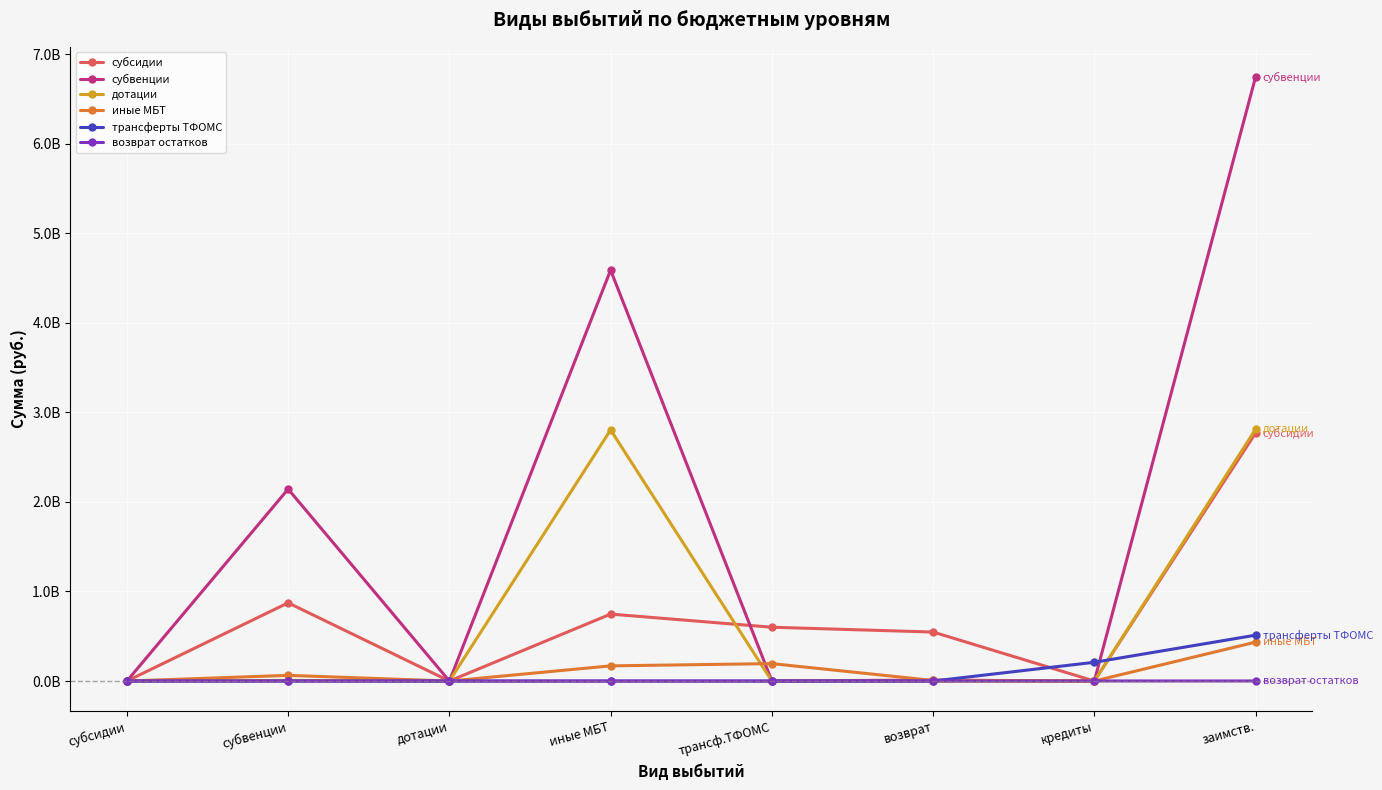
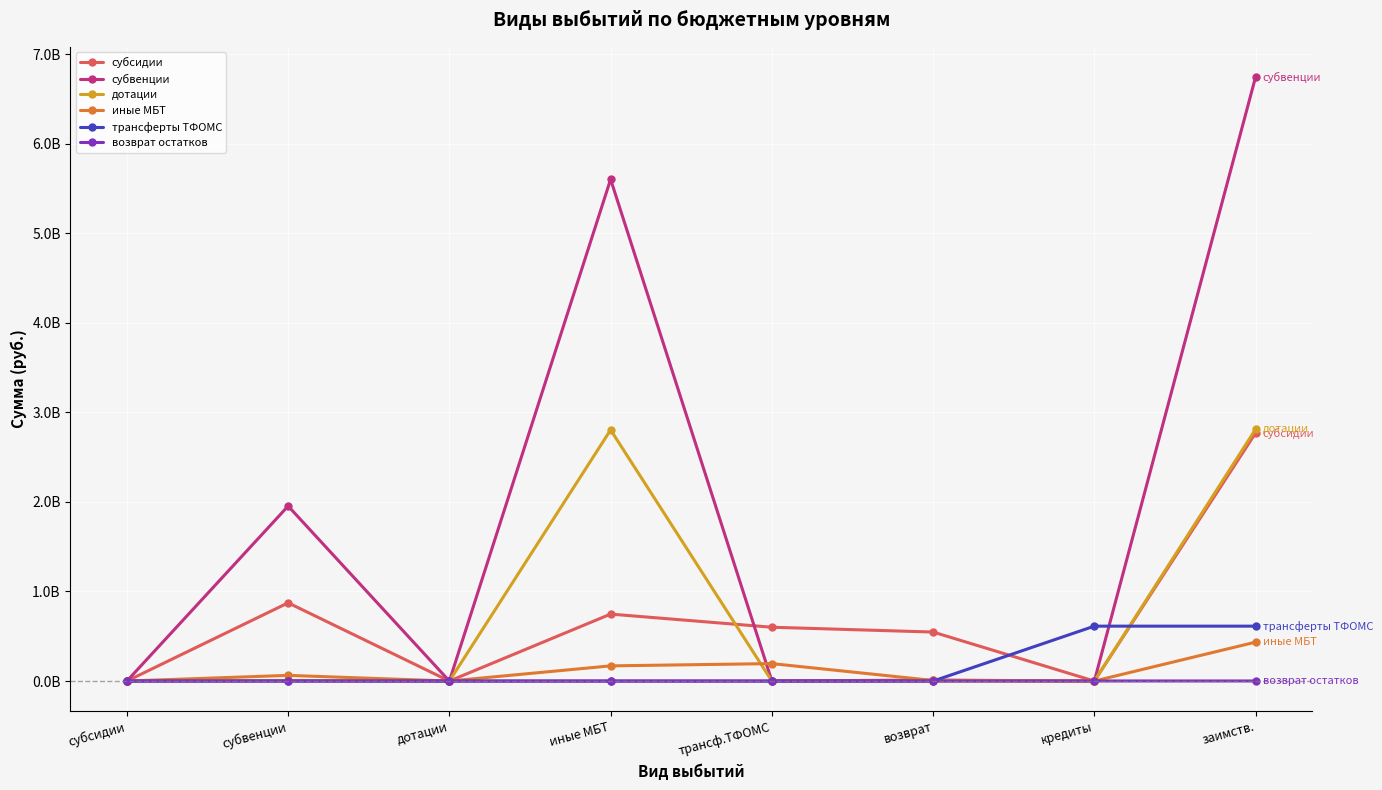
субвенции, субвенции: 2100000000 -> 2000000000
субвенции, иные МБТ: 4600000000 -> 5600000000
трансферты ТФОМС, кредиты: 200000000 -> 600000000
трансферты ТФОМС, заимств.: 500000000 -> 600000000
